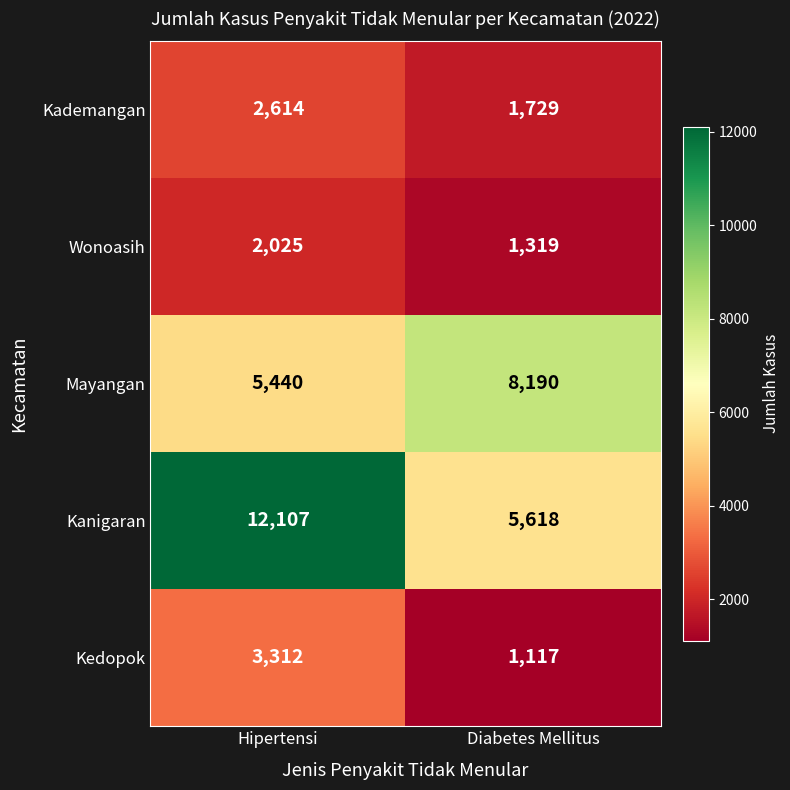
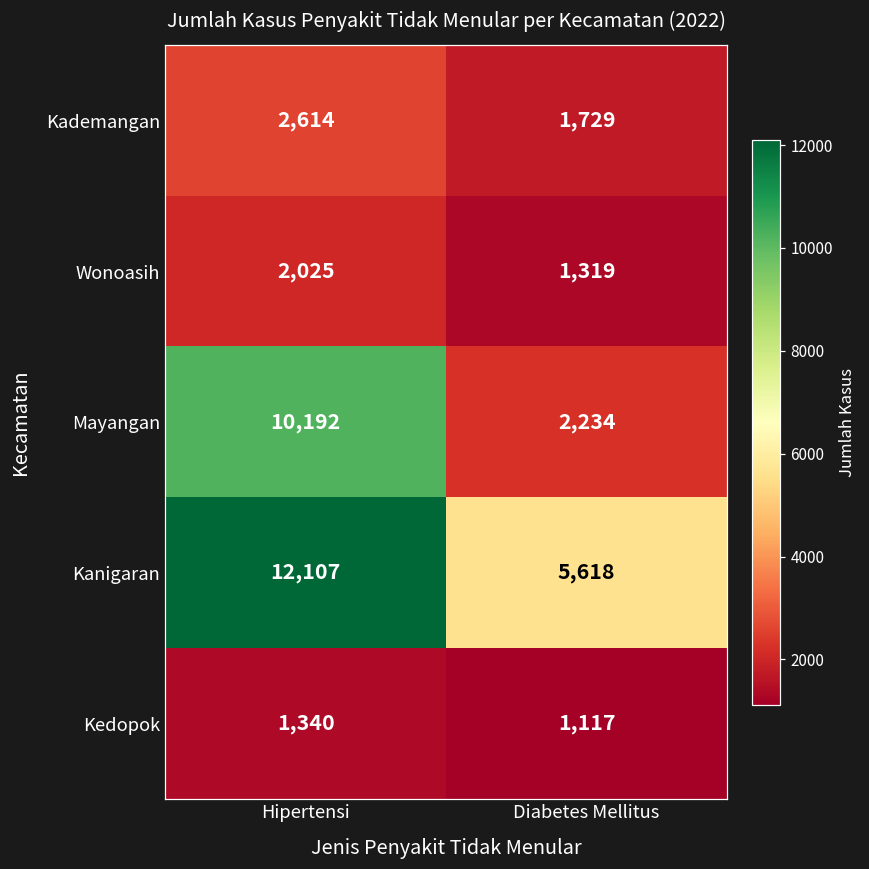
Mayangan, Hipertensi: 5,440 -> 10,192
Mayangan, Diabetes Mellitus: 8,190 -> 2,234
Kedopok, Hipertensi: 3,312 -> 1,340
